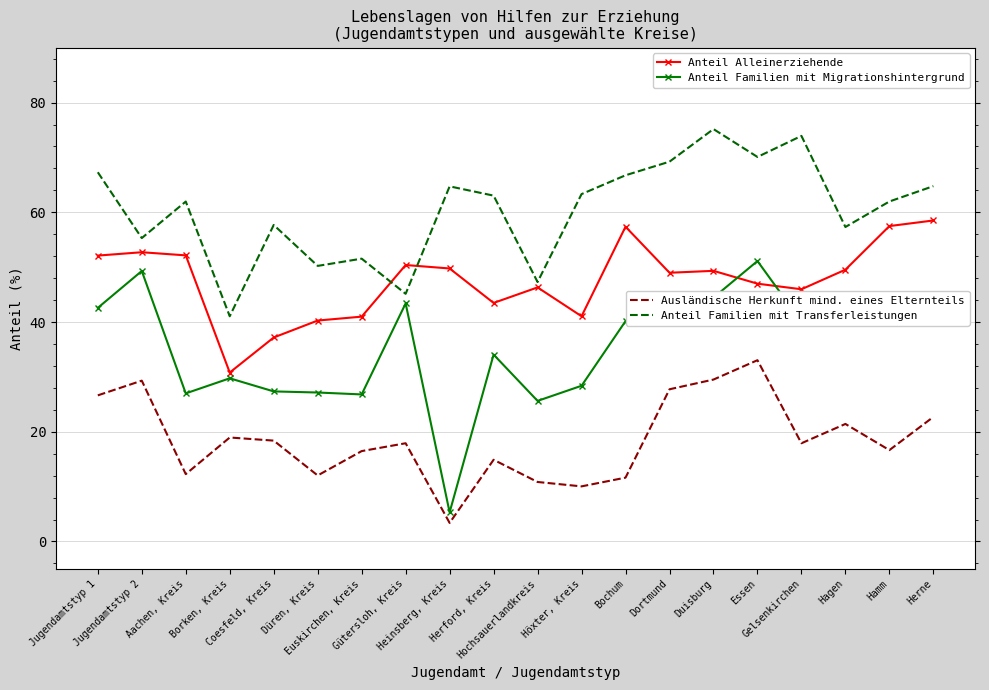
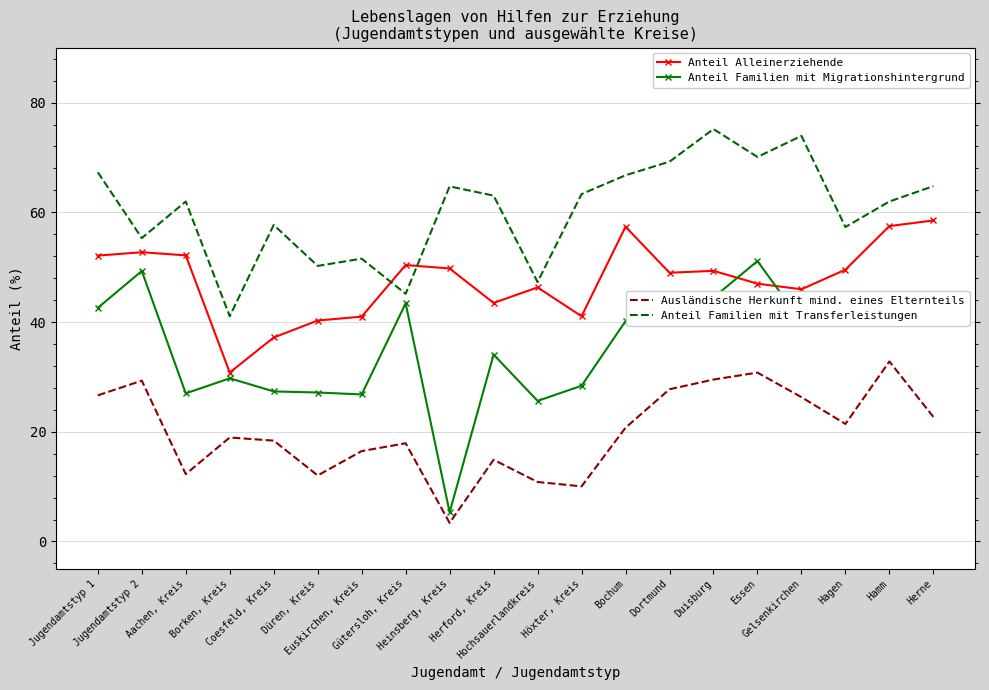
Ausländische Herkunft mind. eines Elternteils, Bochum: 12 -> 21
Ausländische Herkunft mind. eines Elternteils, Essen: 33 -> 31
Ausländische Herkunft mind. eines Elternteils, Gelsenkirchen: 18 -> 26
Ausländische Herkunft mind. eines Elternteils, Hamm: 17 -> 33
